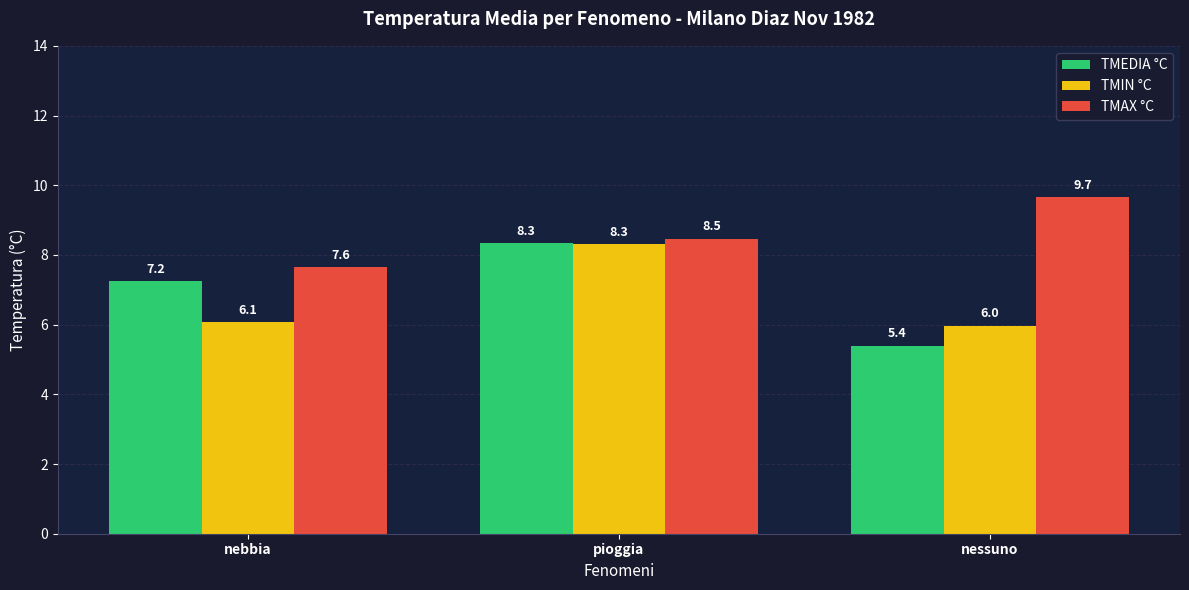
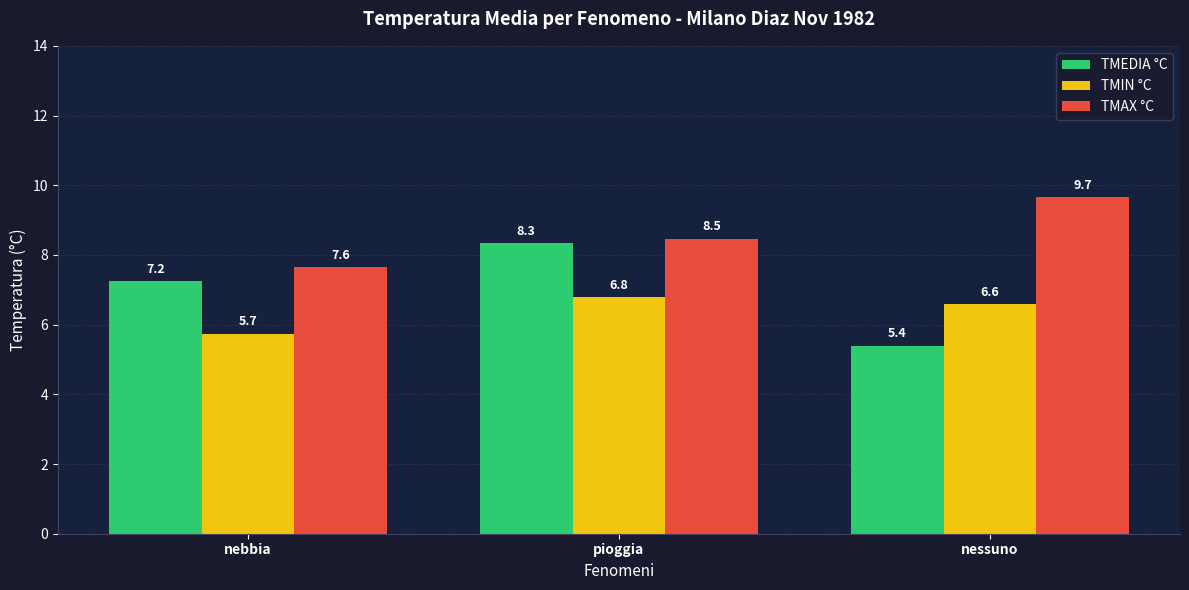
TMIN °C, nebbia: 6.1 -> 5.7
TMIN °C, pioggia: 8.3 -> 6.8
TMIN °C, nessuno: 6.0 -> 6.6
